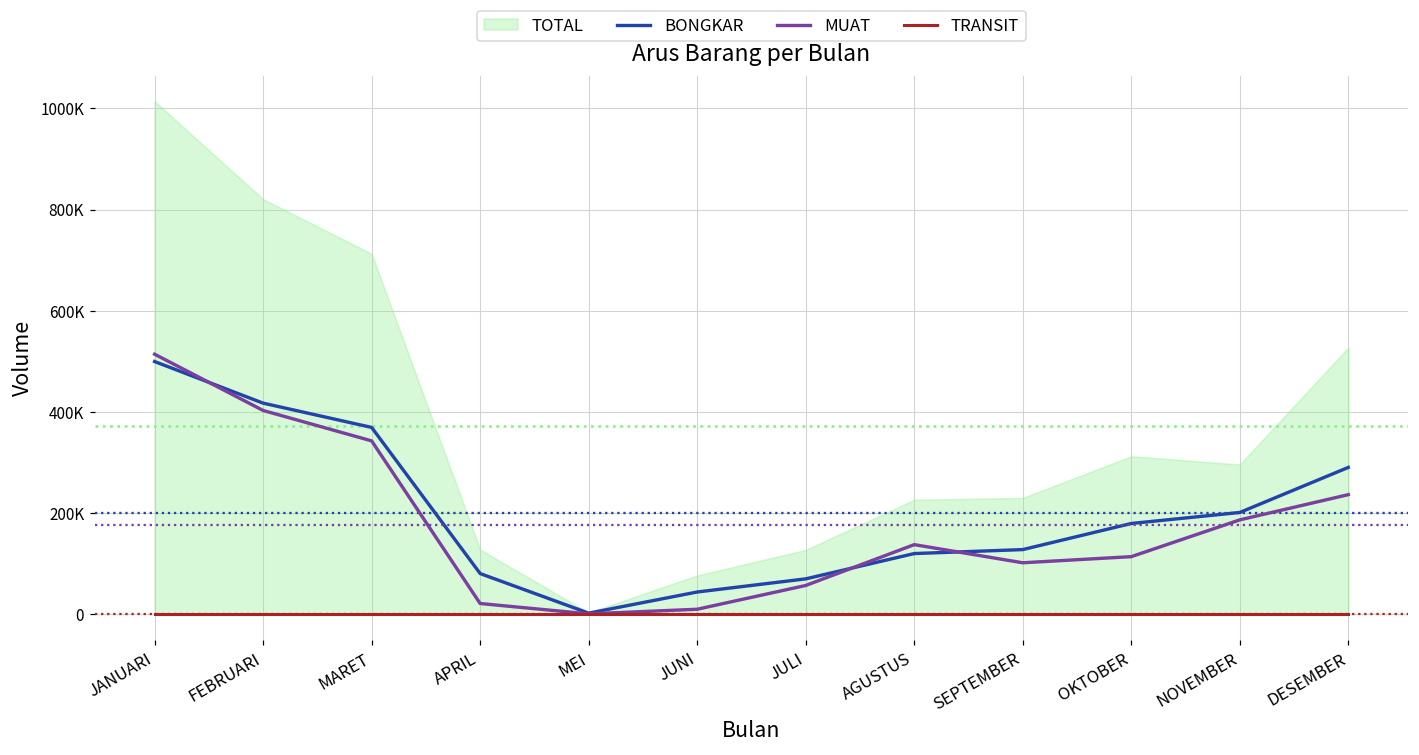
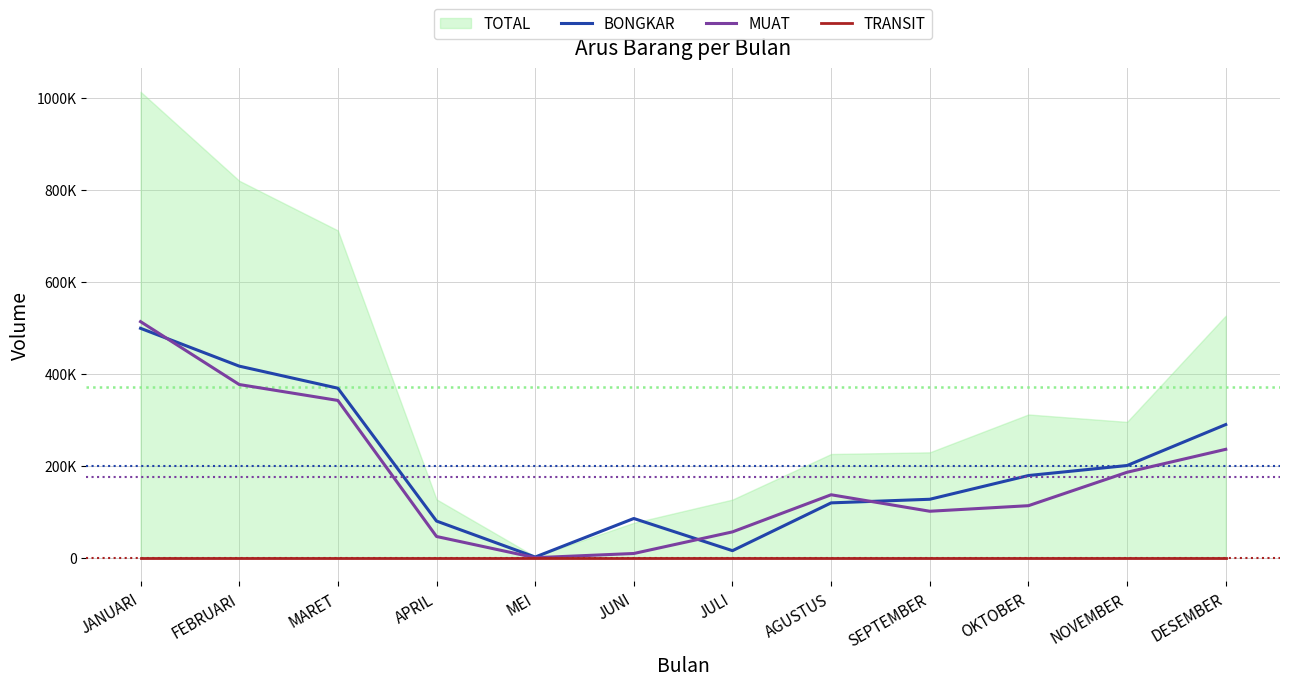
MUAT, FEBRUARI: 400000 -> 380000
MUAT, APRIL: 20000 -> 50000
BONGKAR, JUNI: 40000 -> 90000
BONGKAR, JULI: 70000 -> 20000
